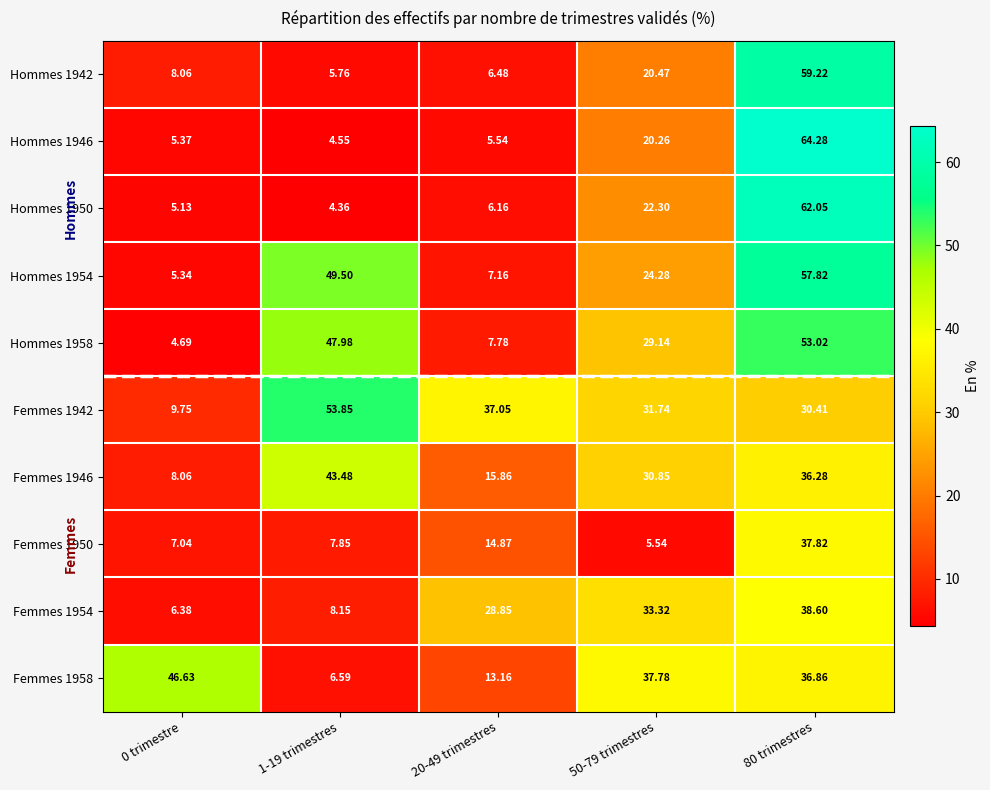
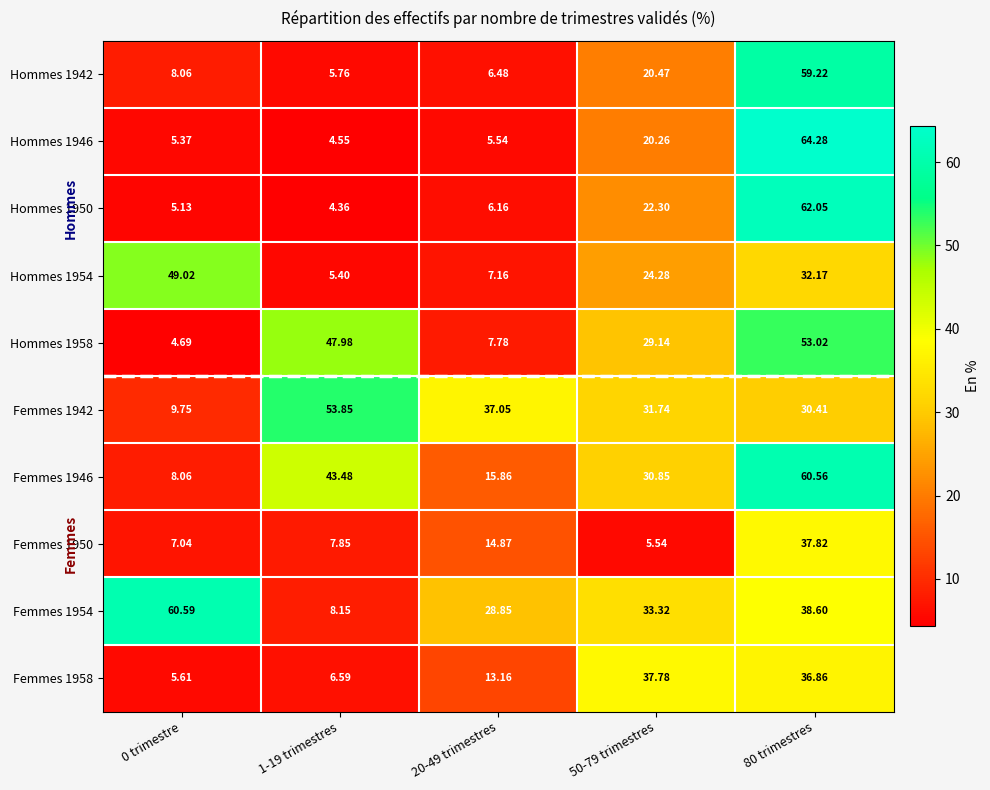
Hommes 1954, 0 trimestre: 5.34 -> 49.02
Hommes 1954, 1-19 trimestres: 49.50 -> 5.40
Hommes 1954, 80 trimestres: 57.82 -> 32.17
Femmes 1946, 80 trimestres: 36.28 -> 60.56
Femmes 1954, 0 trimestre: 6.38 -> 60.59
Femmes 1958, 0 trimestre: 46.63 -> 5.61
